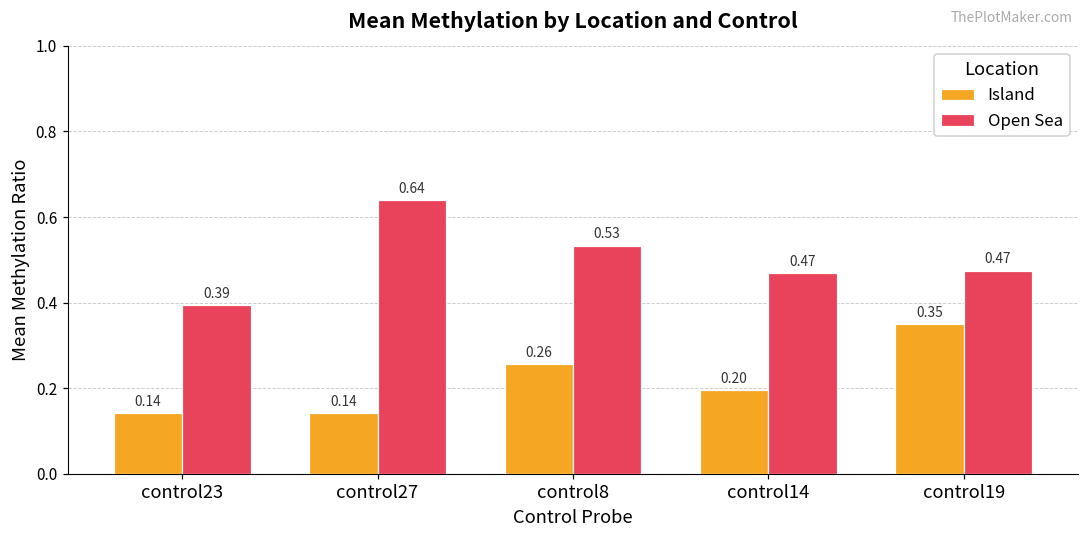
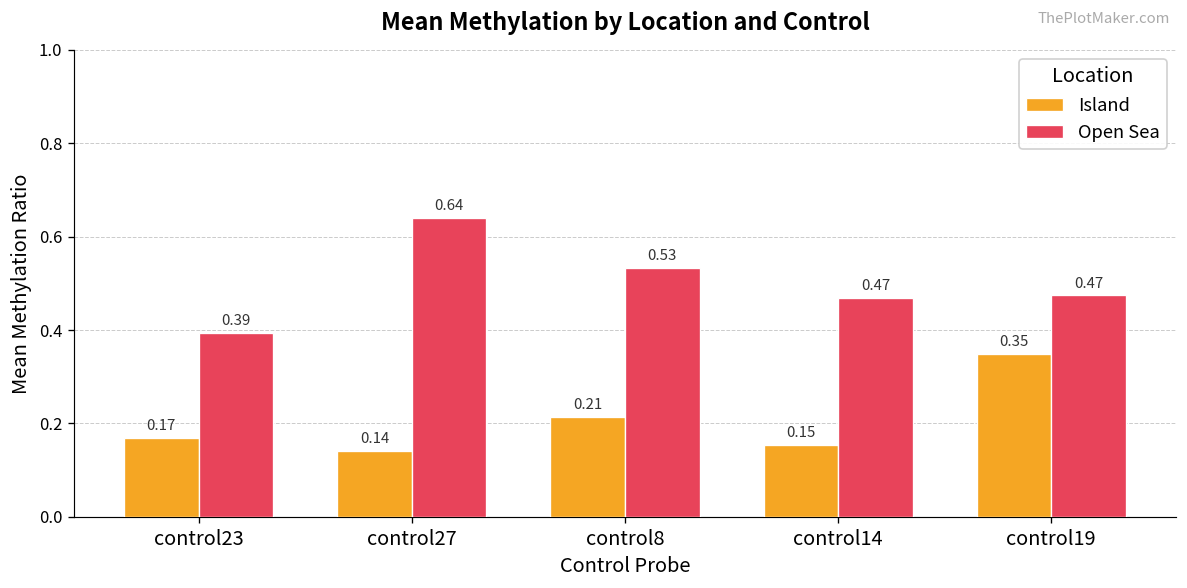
Island, control23: 0.14 -> 0.17
Island, control8: 0.26 -> 0.21
Island, control14: 0.20 -> 0.15
